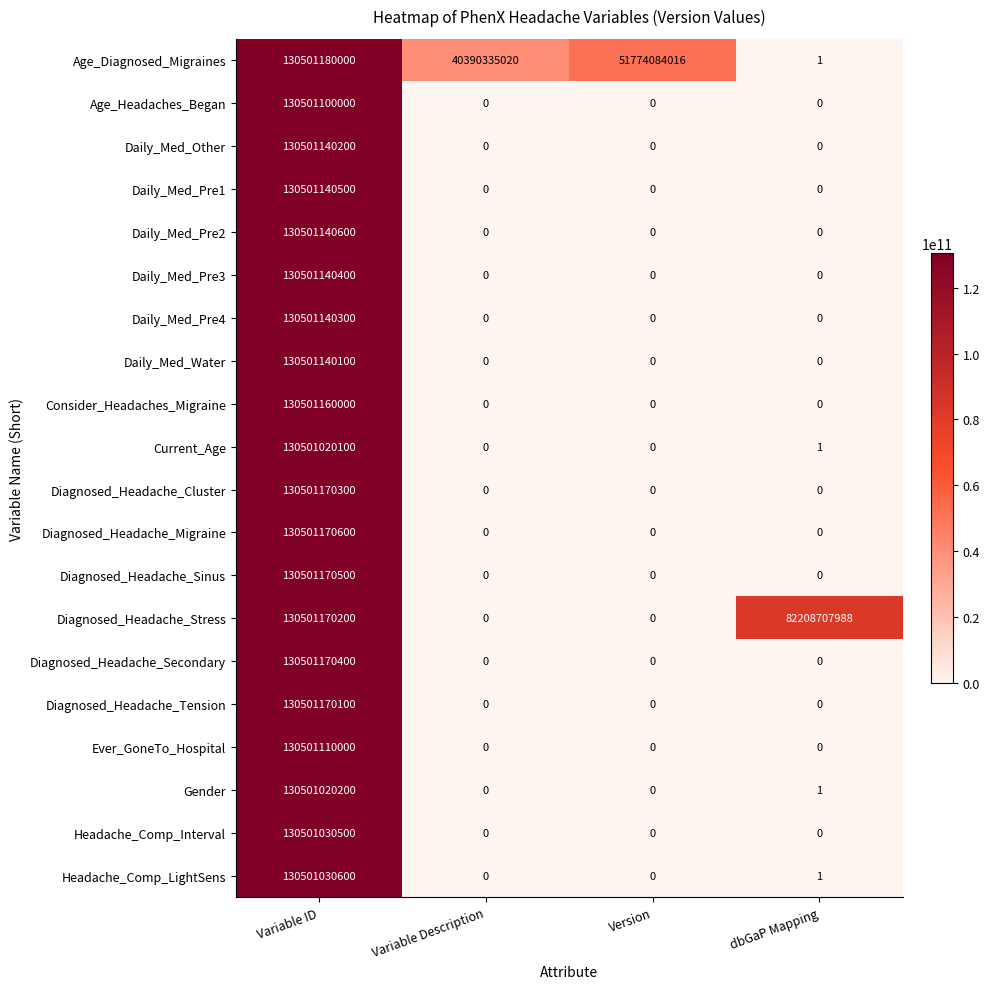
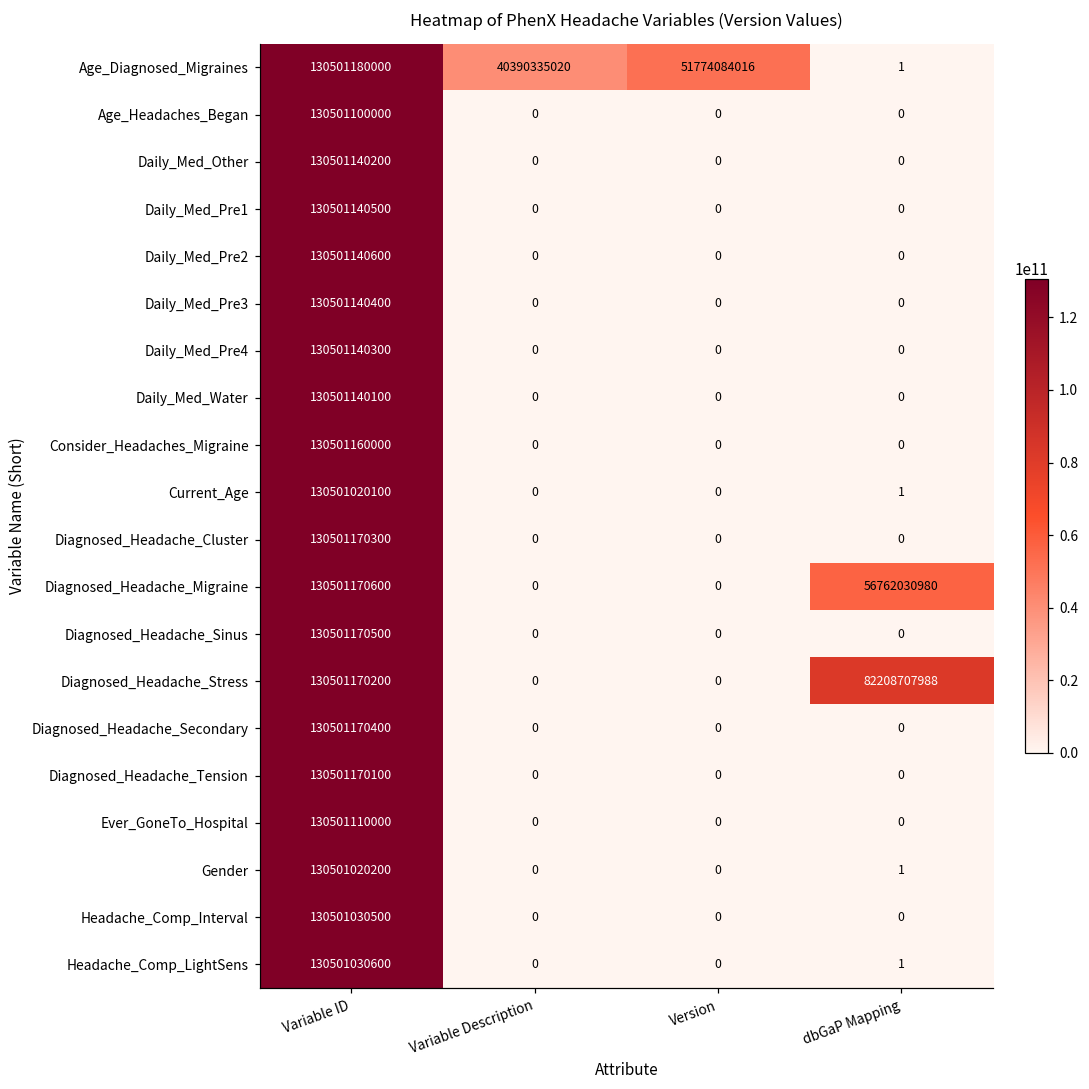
Diagnosed_Headache_Migraine, dbGaP Mapping: 0 -> 56762030980
